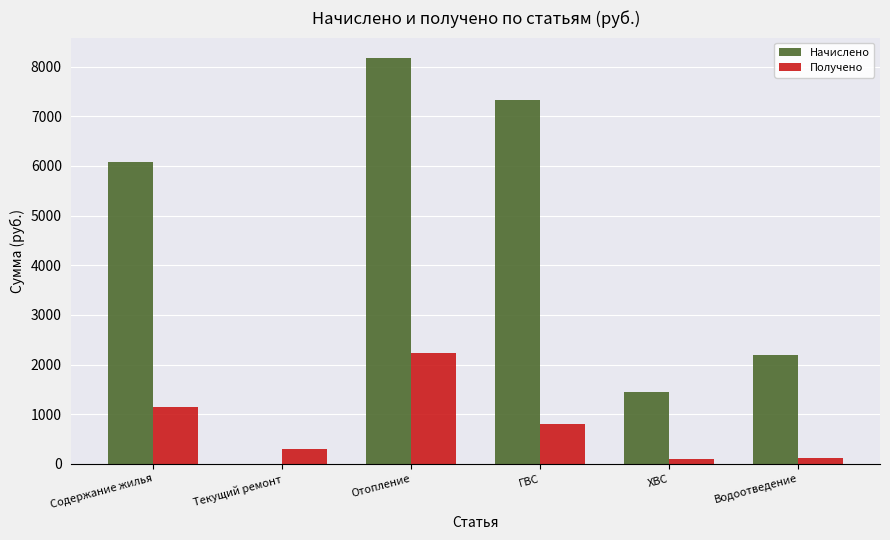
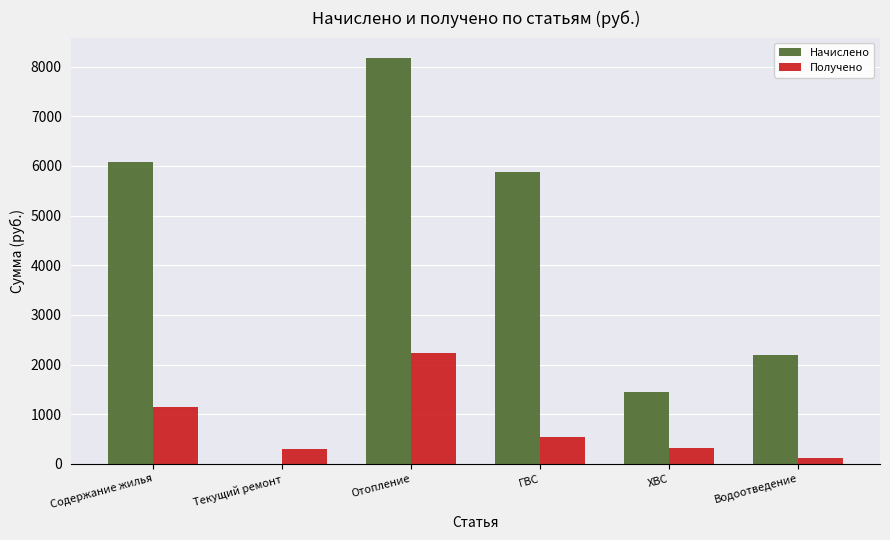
Начислено, ГВС: 7300 -> 5900
Получено, ГВС: 800 -> 500
Получено, ХВС: 100 -> 300
